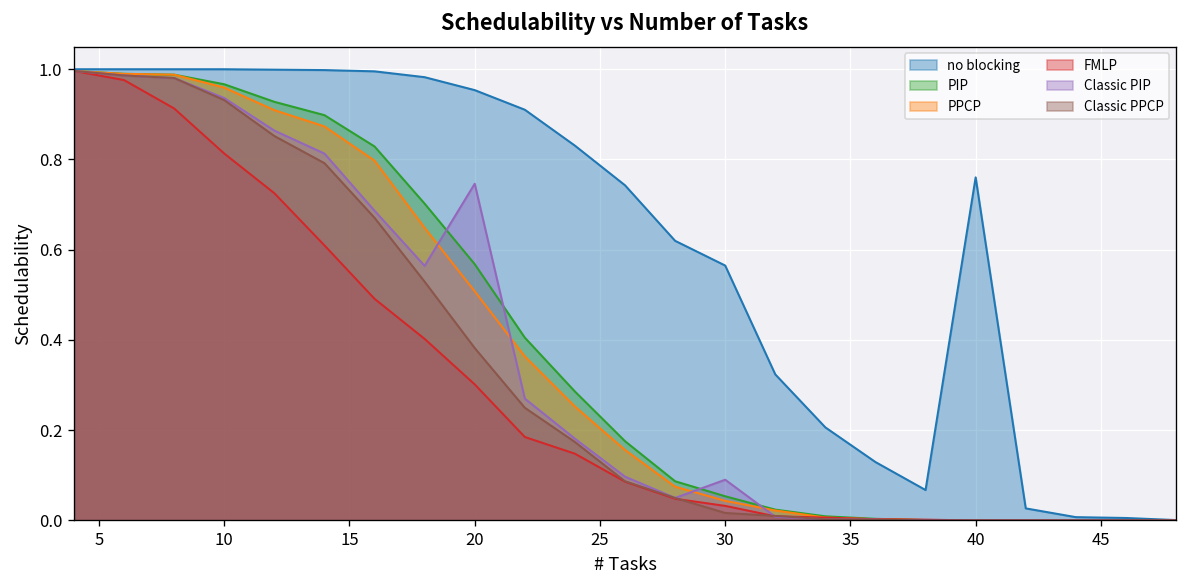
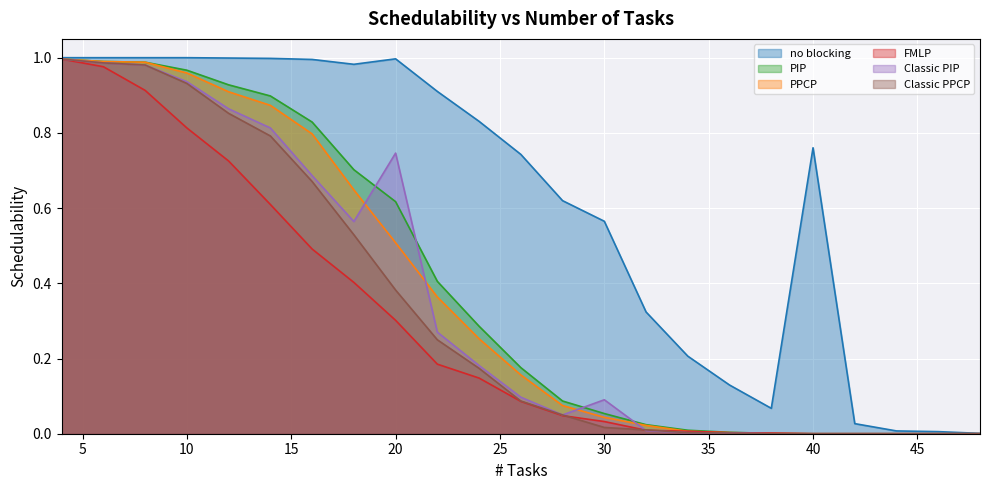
no blocking, 20: 0.95 -> 1.00
PIP, 20: 0.57 -> 0.62
